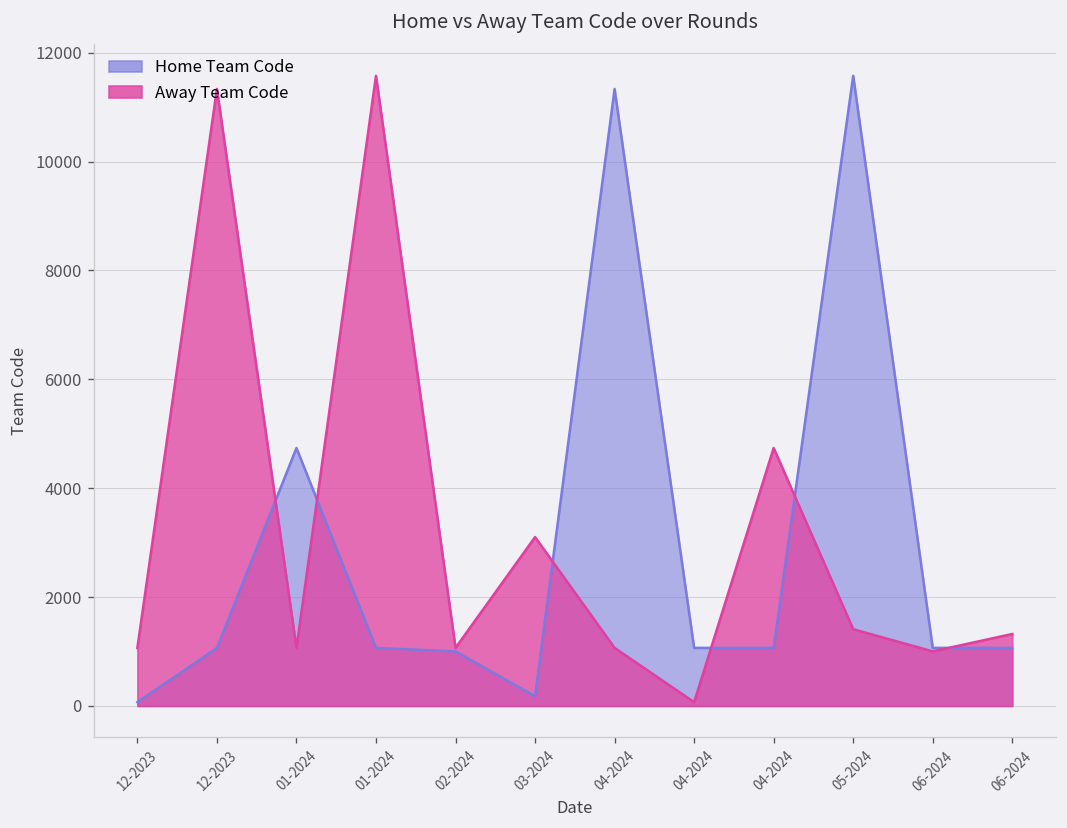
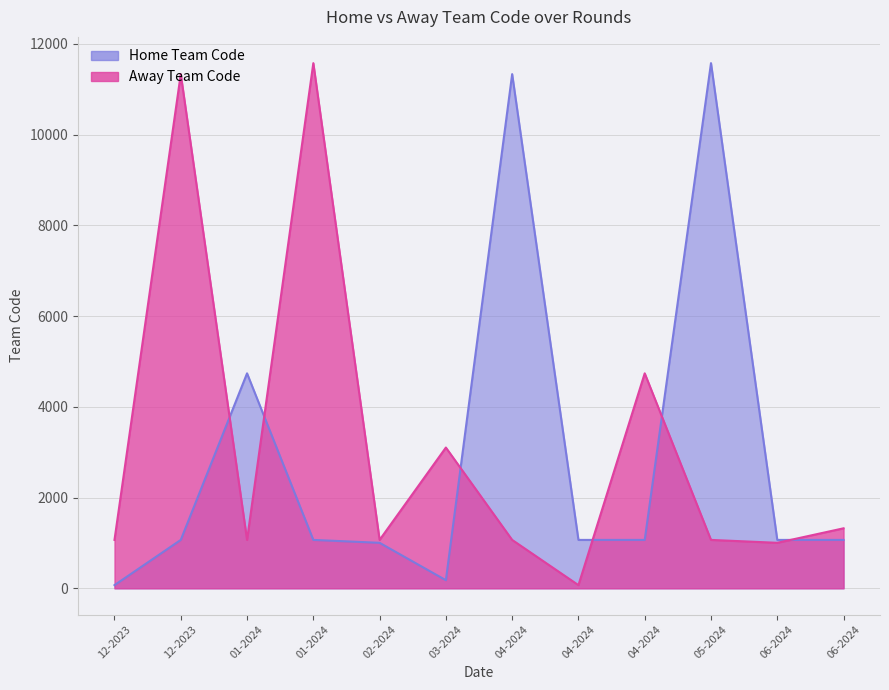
Away Team Code, 05-2024: 1400 -> 1100
